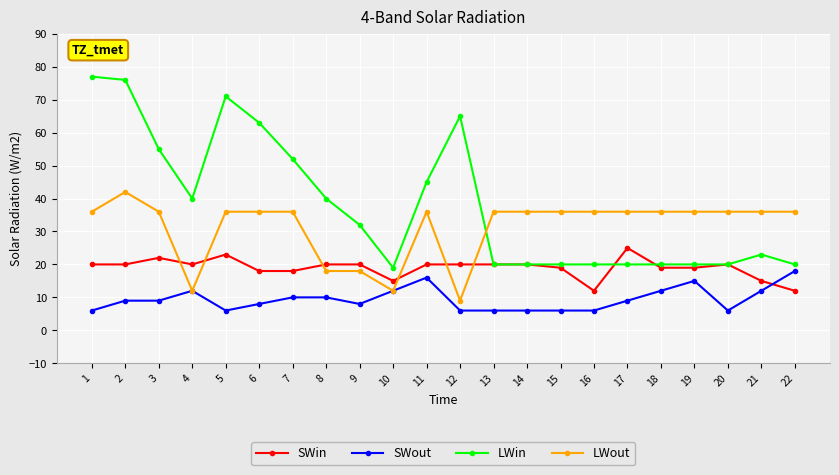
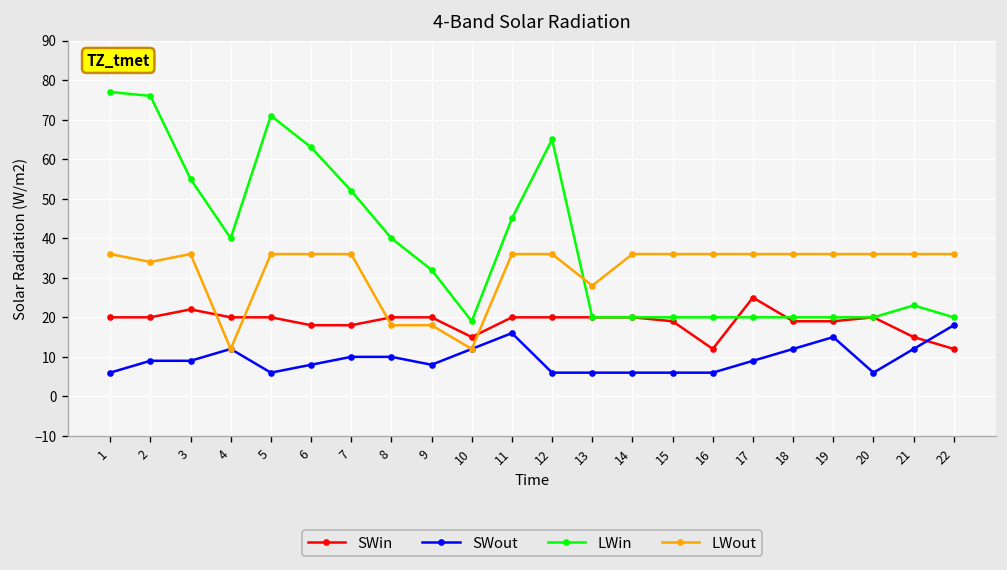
LWout, 2: 42 -> 34
SWin, 5: 23 -> 20
LWout, 12: 9 -> 36
LWout, 13: 36 -> 28
